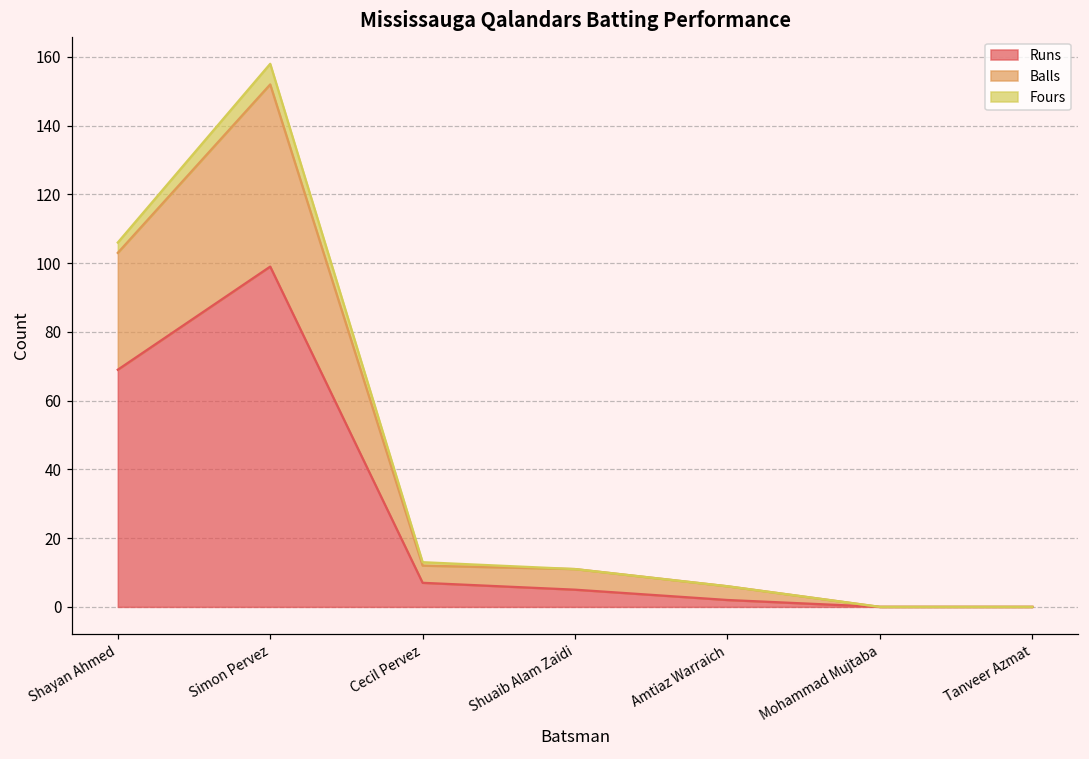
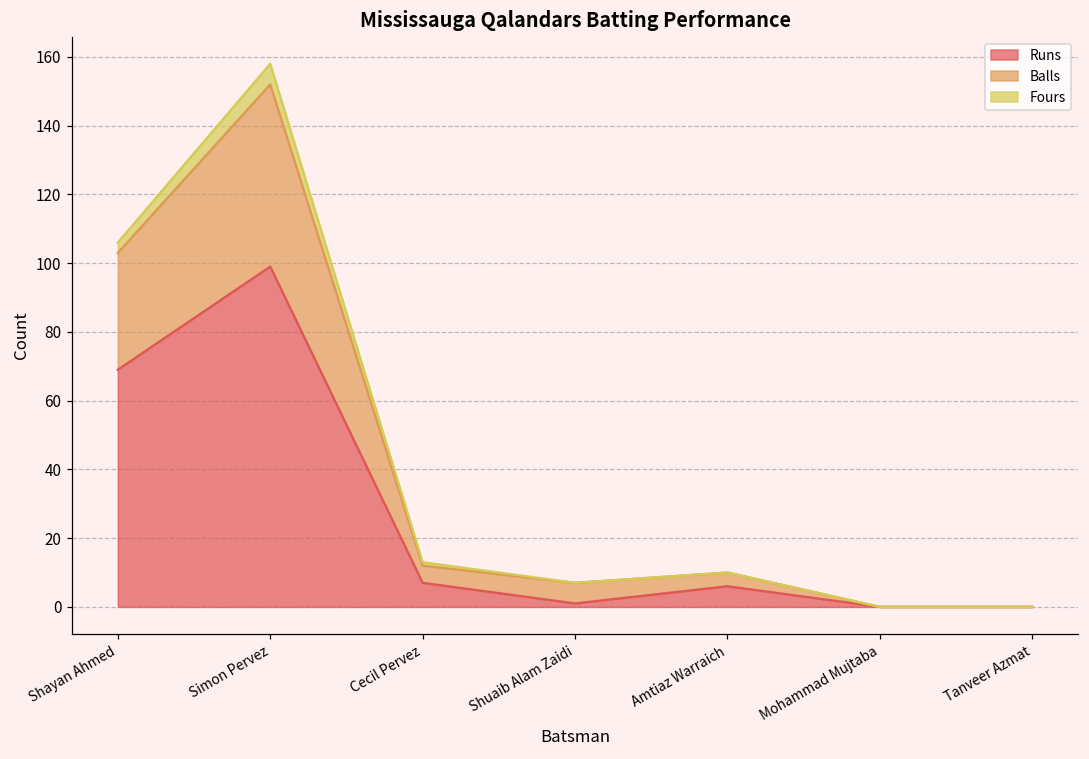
Runs, Shuaib Alam Zaidi: 5 -> 1
Runs, Amtiaz Warraich: 2 -> 6
